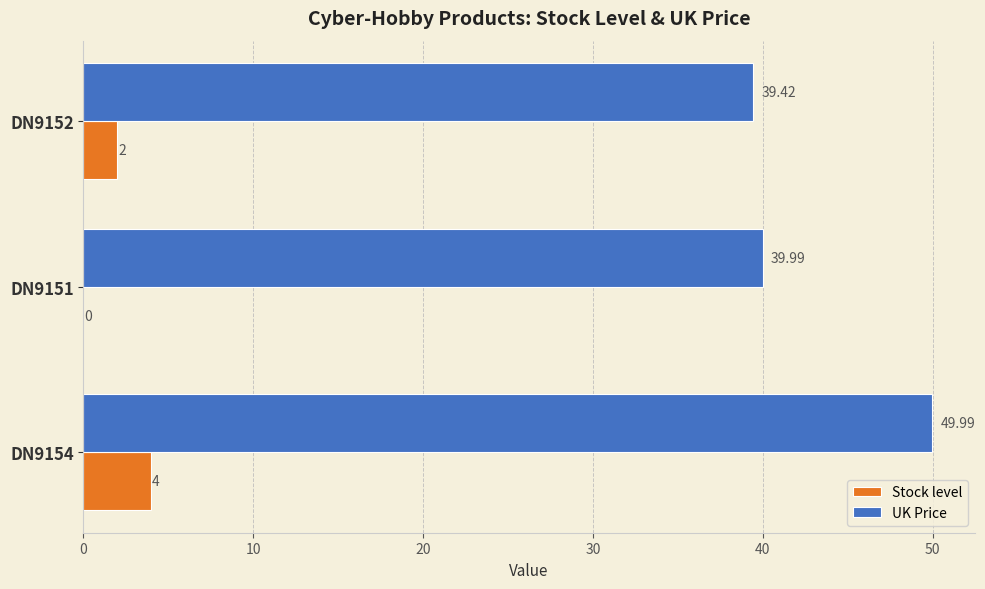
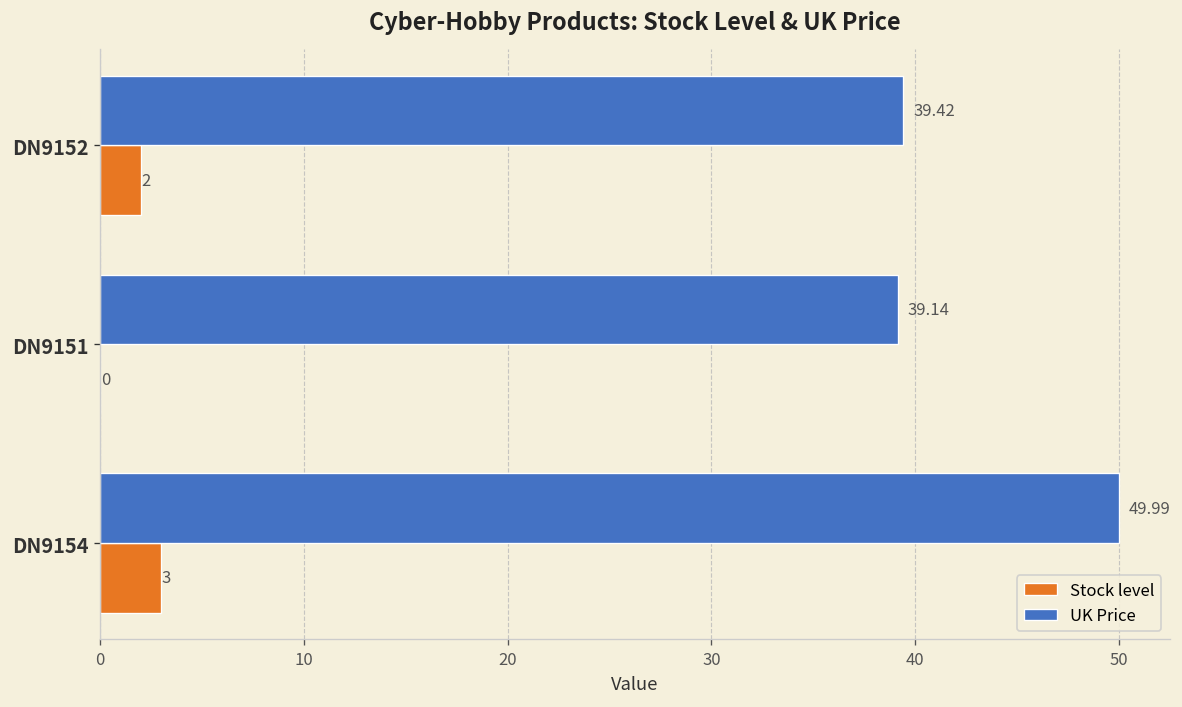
UK Price, DN9151: 39.99 -> 39.14
Stock level, DN9154: 4 -> 3
